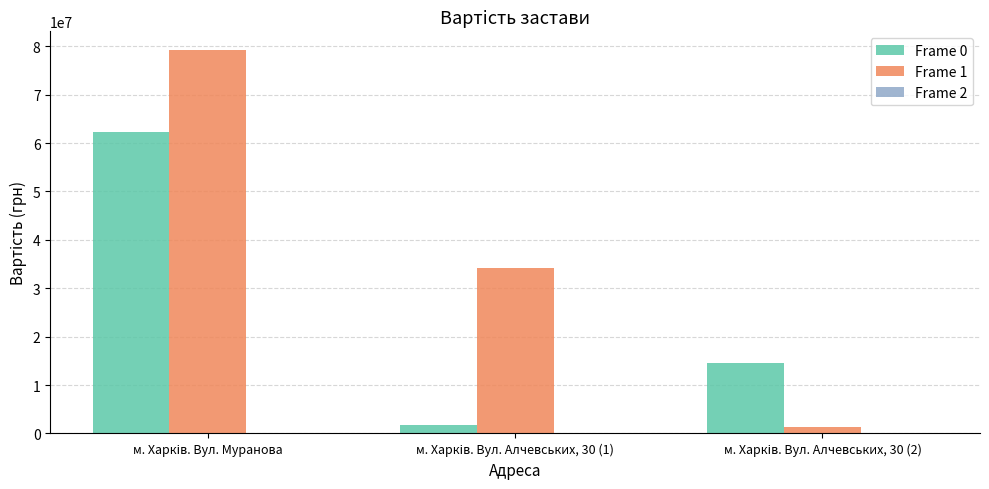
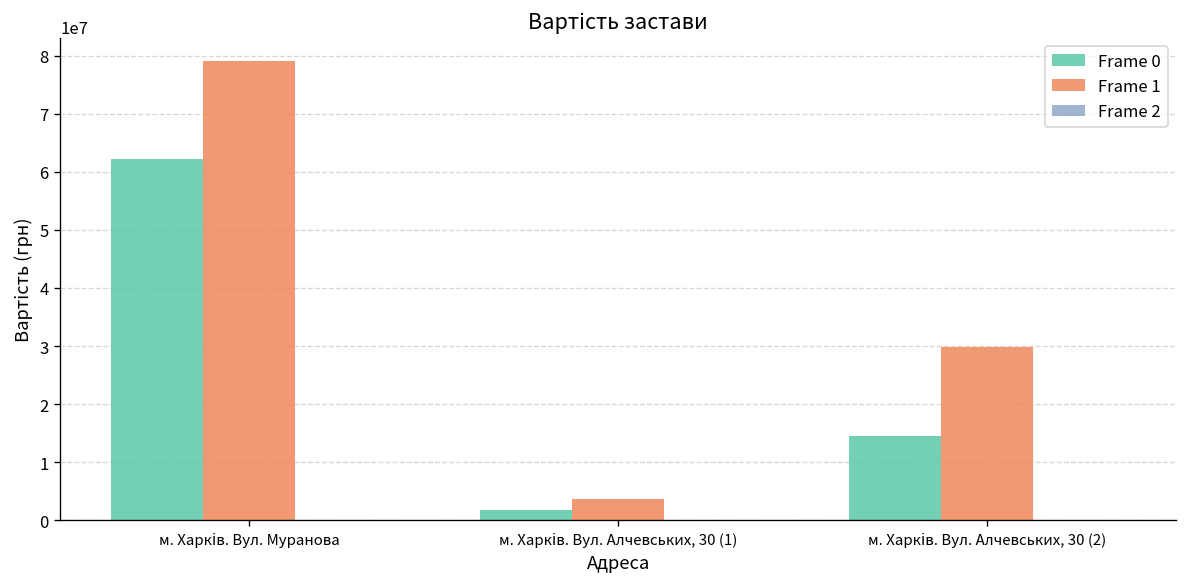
Frame 1, м. Харків. Вул. Алчевських, 30 (1): 34000000 -> 4000000
Frame 1, м. Харків. Вул. Алчевських, 30 (2): 1000000 -> 30000000
